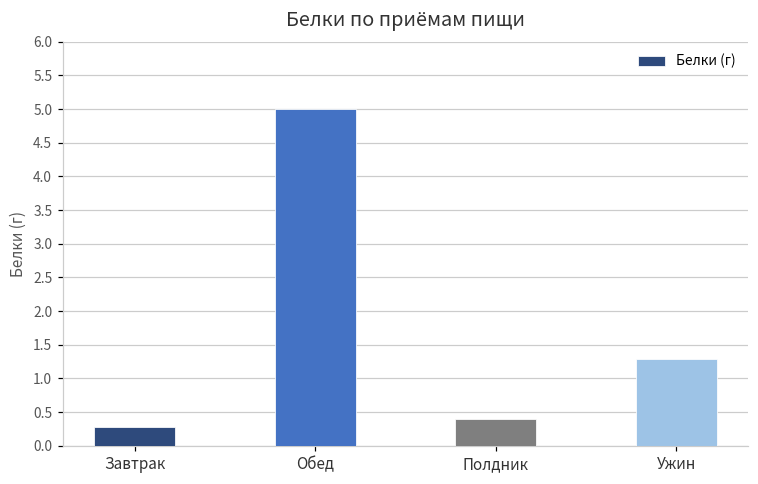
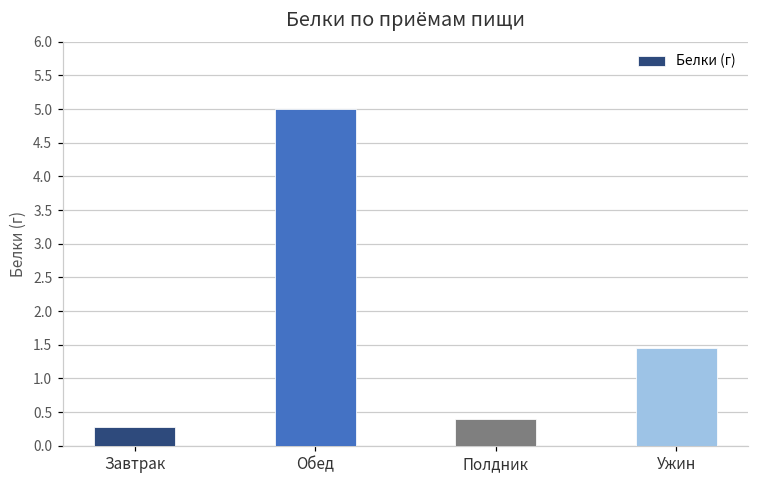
Ужин: 1.3 -> 1.5
